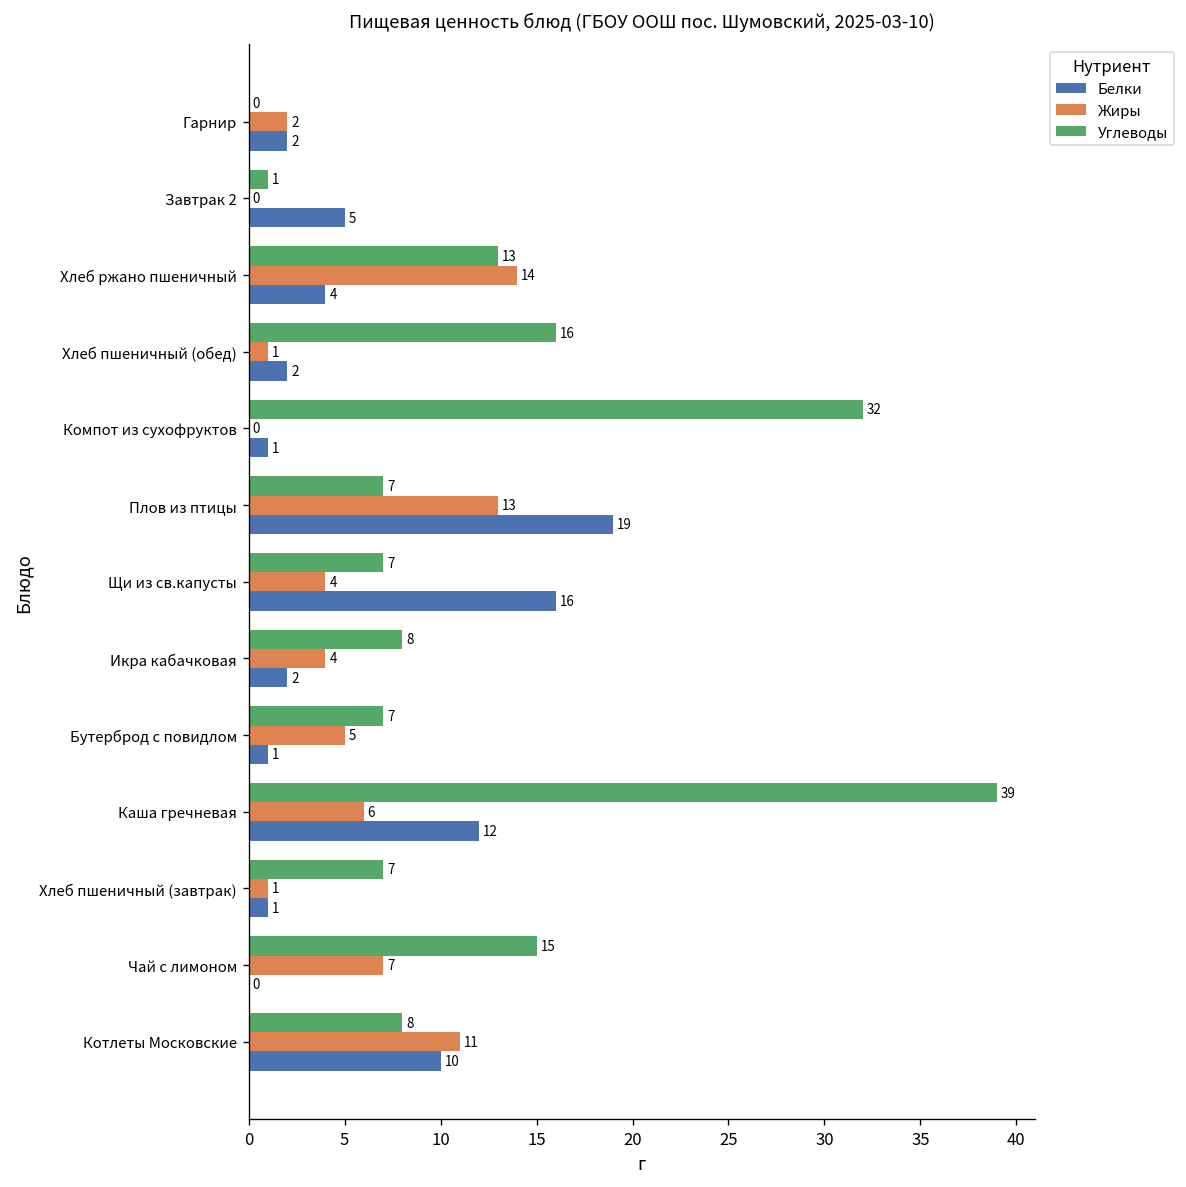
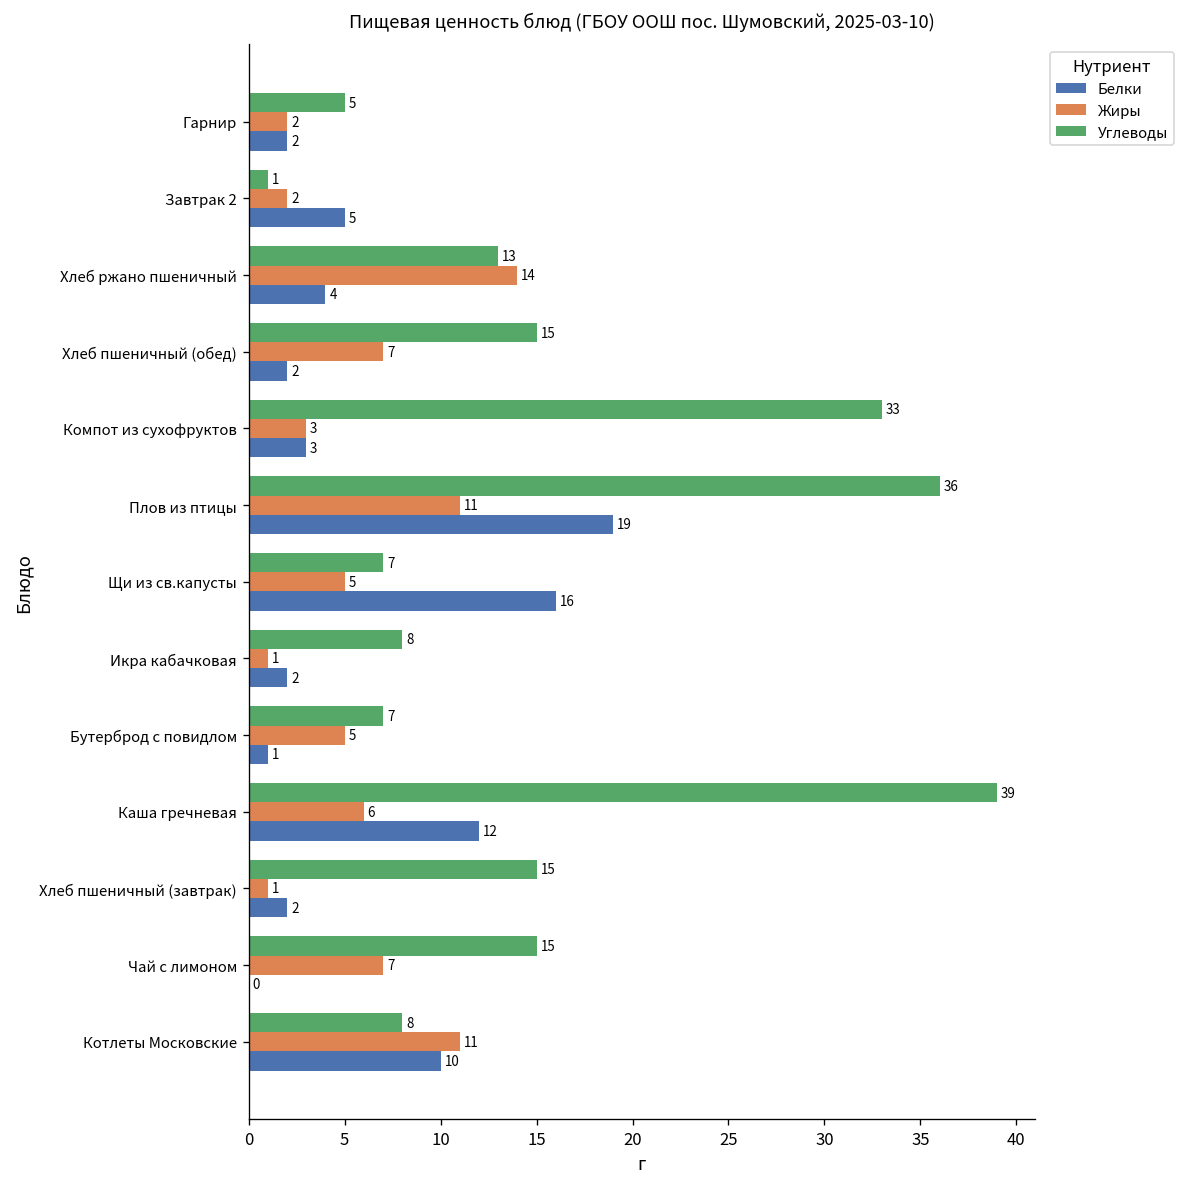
Углеводы, Гарнир: 0 -> 5
Жиры, Завтрак 2: 0 -> 2
Углеводы, Хлеб пшеничный (обед): 16 -> 15
Жиры, Хлеб пшеничный (обед): 1 -> 7
Углеводы, Компот из сухофруктов: 32 -> 33
Жиры, Компот из сухофруктов: 0 -> 3
Белки, Компот из сухофруктов: 1 -> 3
Углеводы, Плов из птицы: 7 -> 36
Жиры, Плов из птицы: 13 -> 11
Жиры, Щи из св.капусты: 4 -> 5
Жиры, Икра кабачковая: 4 -> 1
Углеводы, Хлеб пшеничный (завтрак): 7 -> 15
Белки, Хлеб пшеничный (завтрак): 1 -> 2
